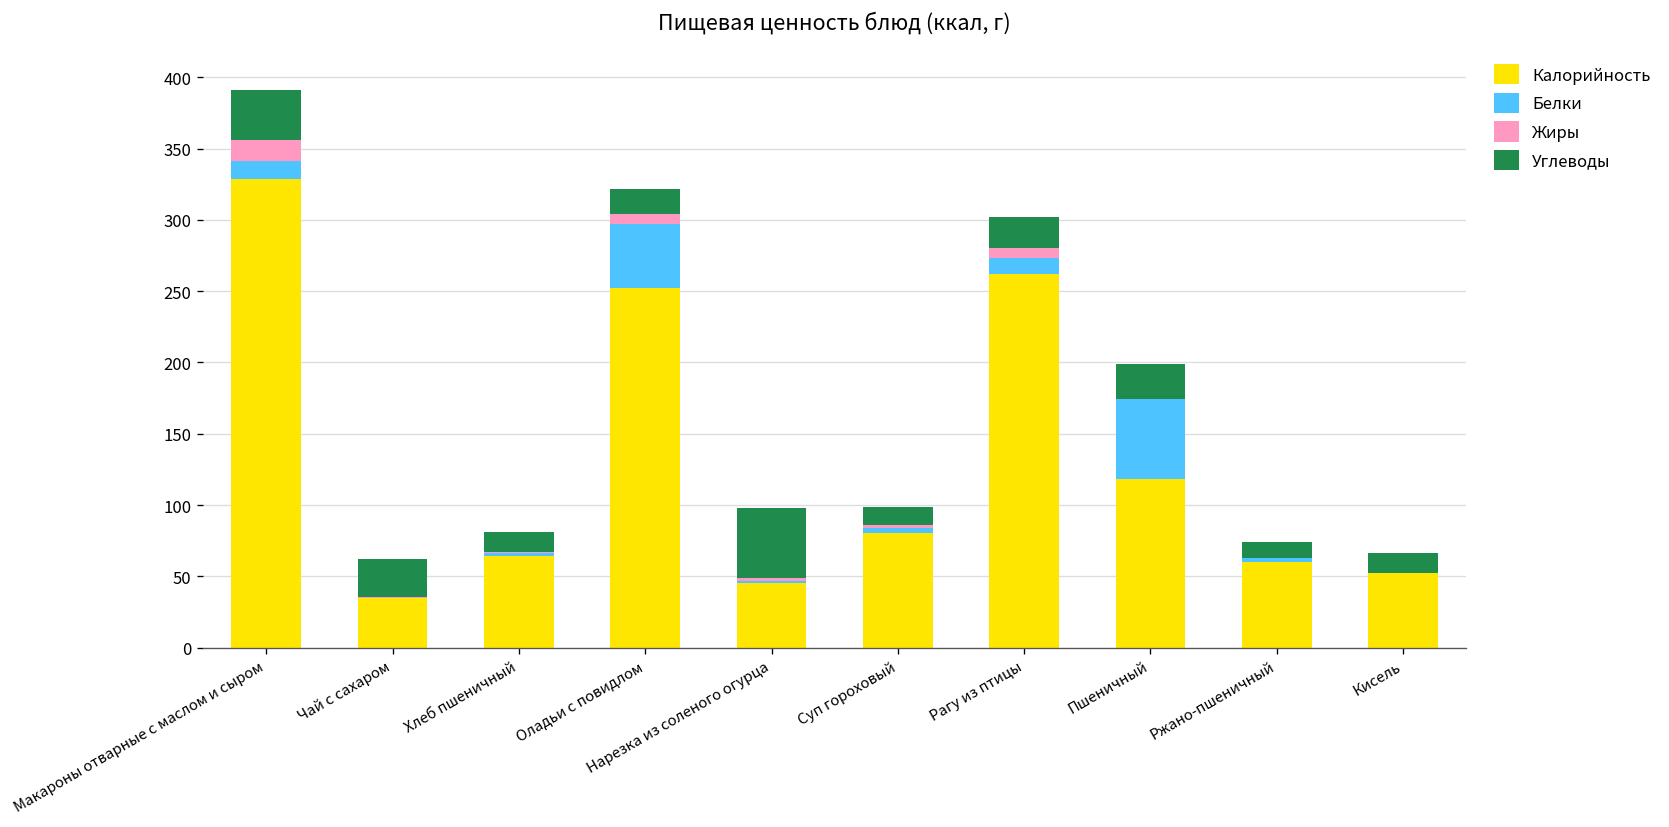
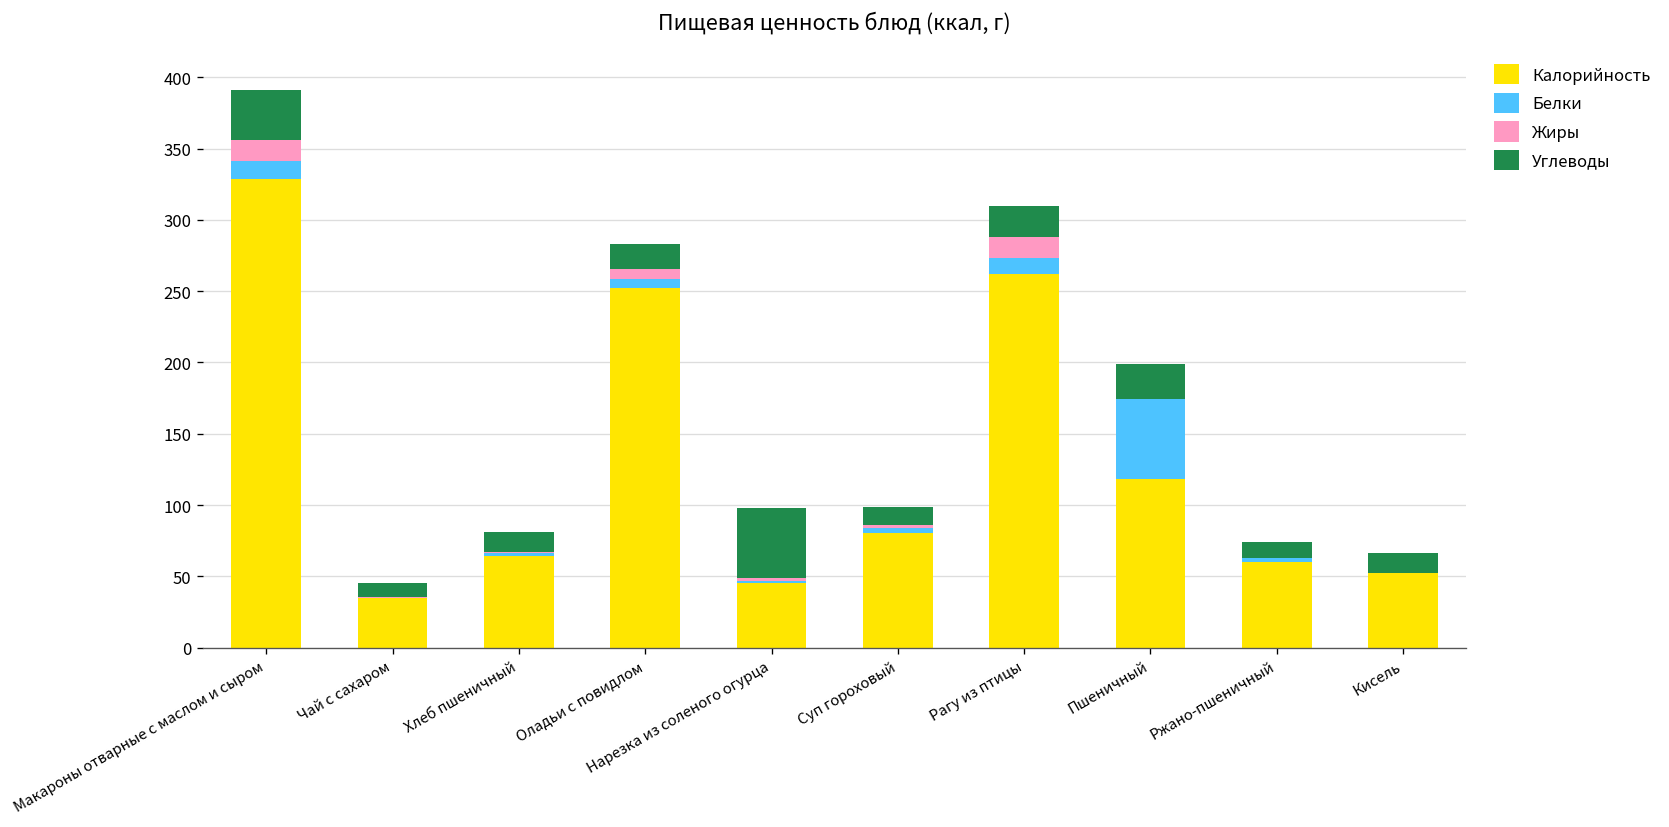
Углеводы, Чай с сахаром: 27 -> 10
Белки, Оладьи с повидлом: 45 -> 6
Жиры, Рагу из птицы: 7 -> 15
